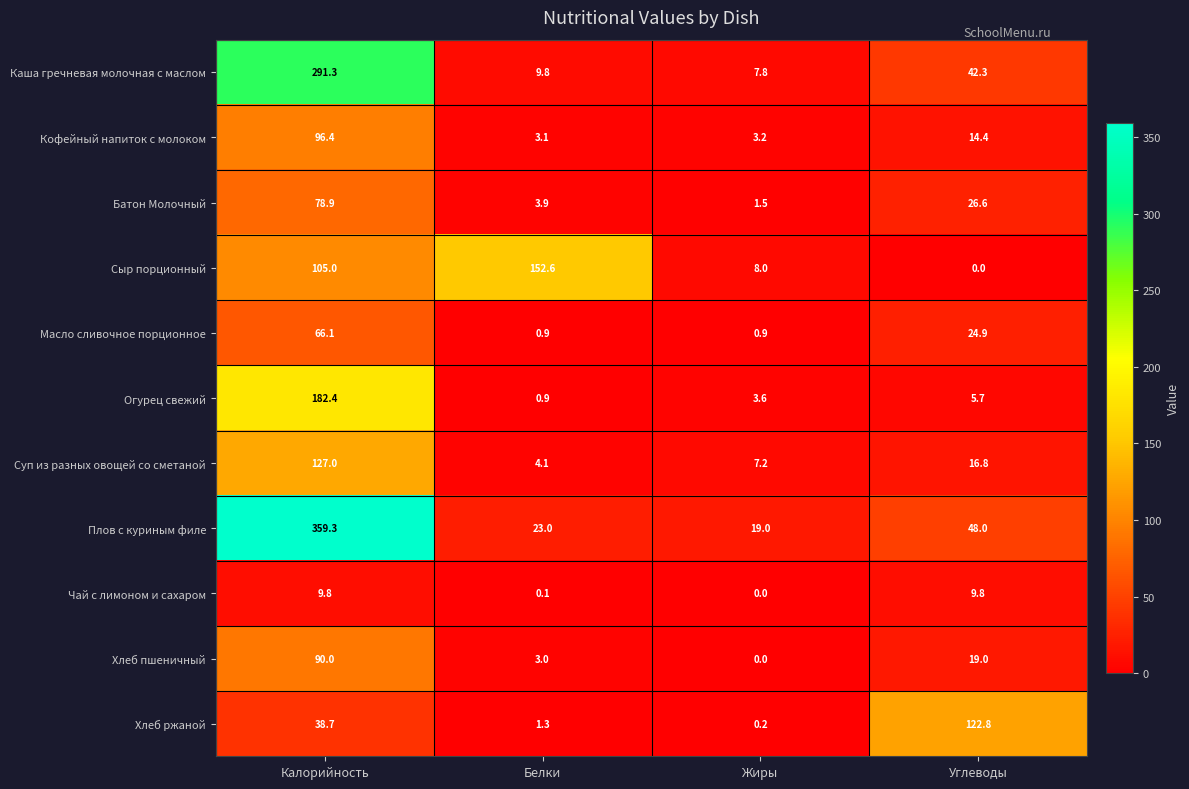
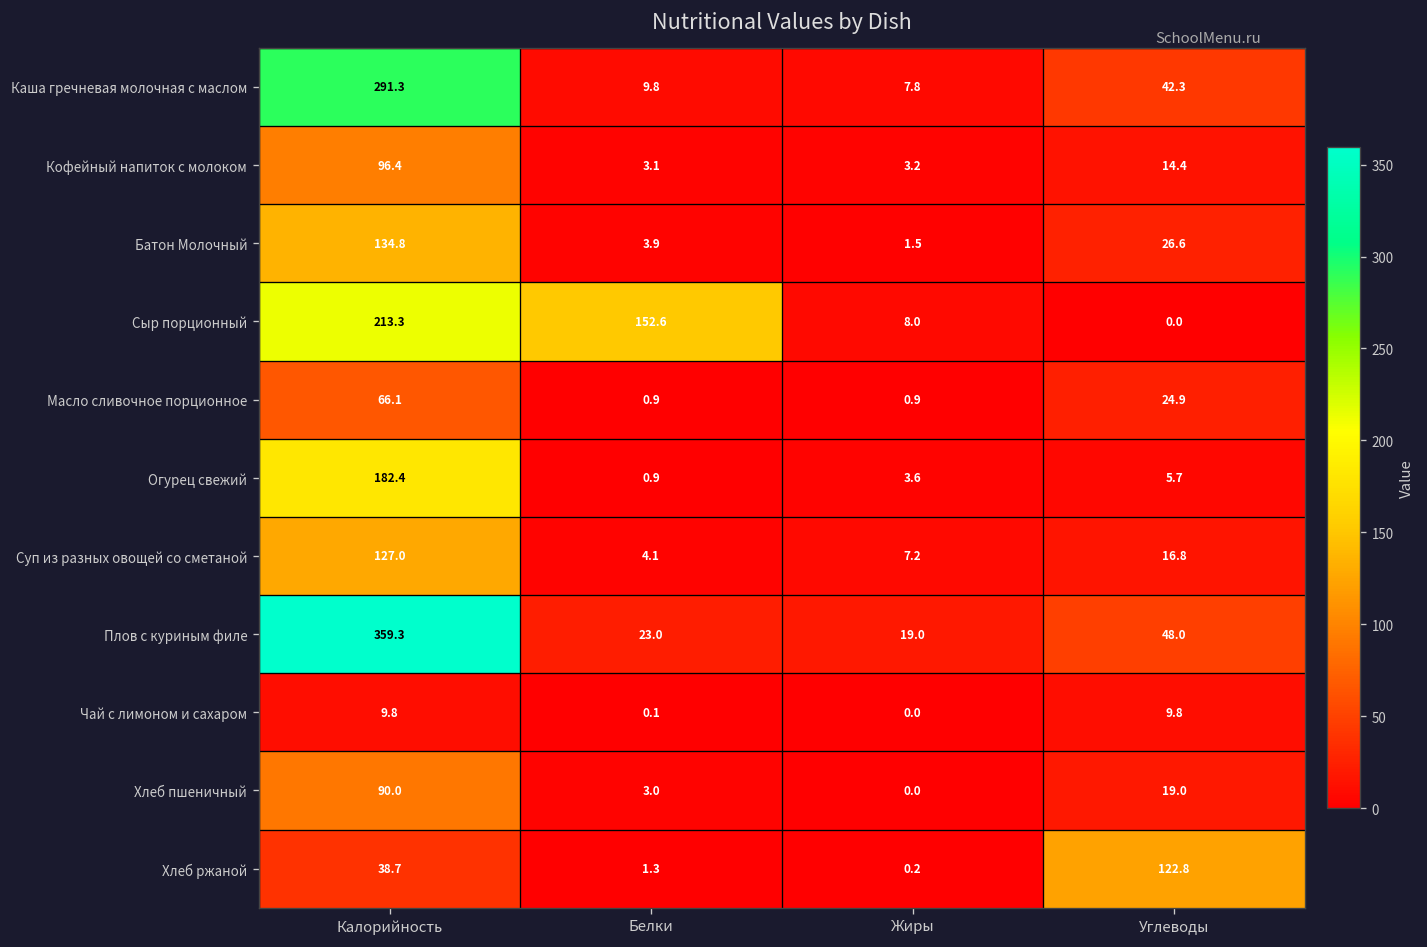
Батон Молочный, Калорийность: 78.9 -> 134.8
Сыр порционный, Калорийность: 105.0 -> 213.3
